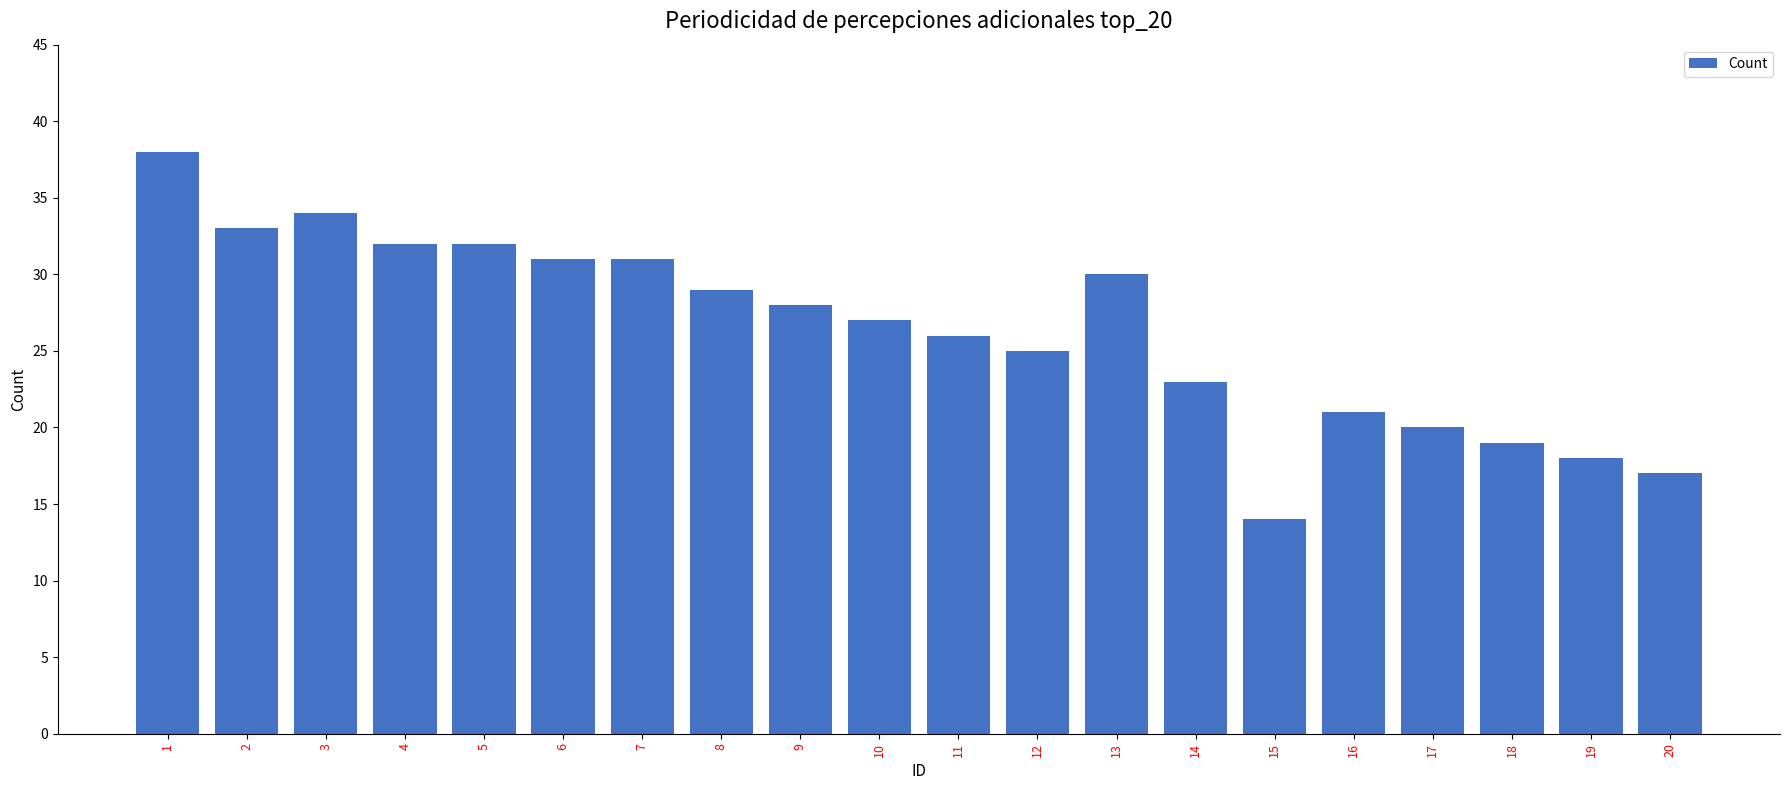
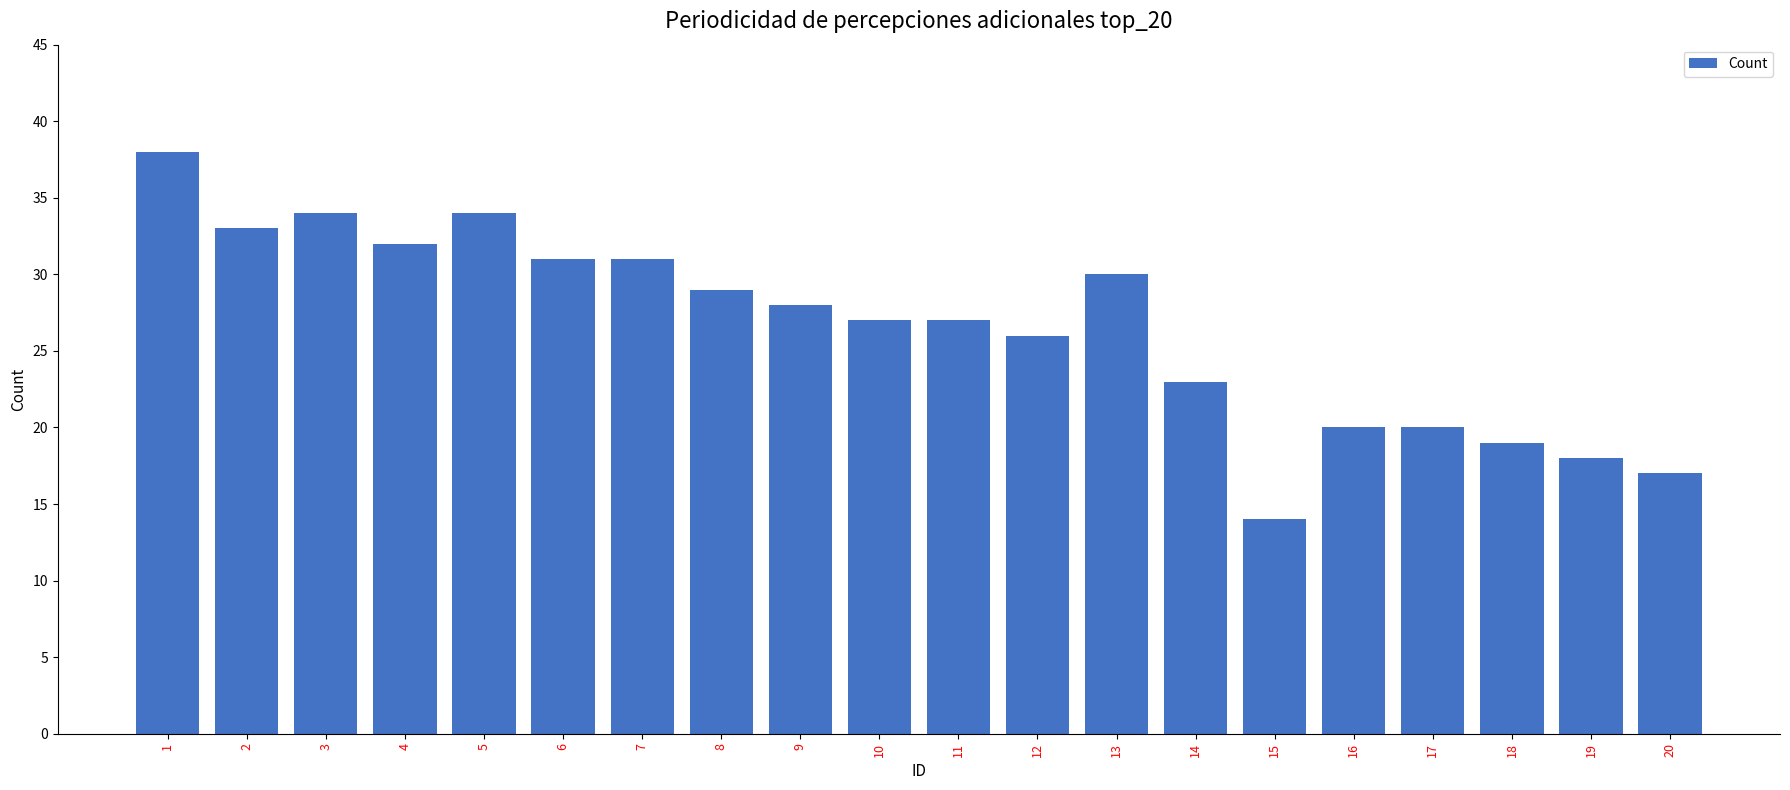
5: 32 -> 34
11: 26 -> 27
12: 25 -> 26
16: 21 -> 20
